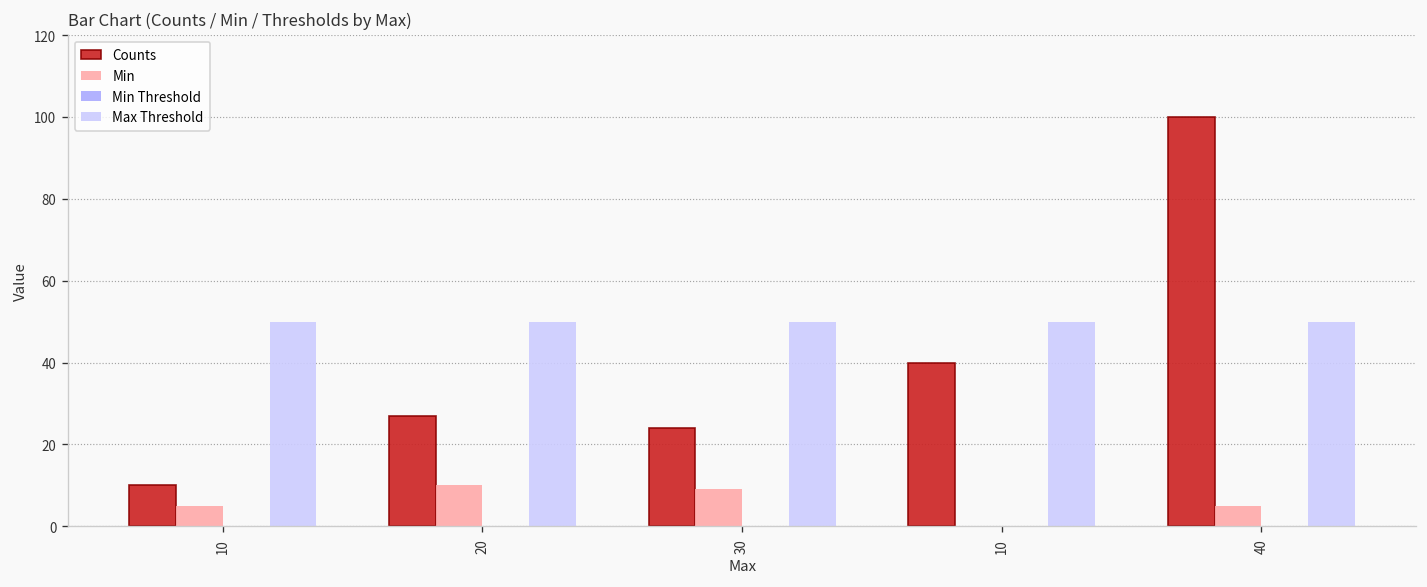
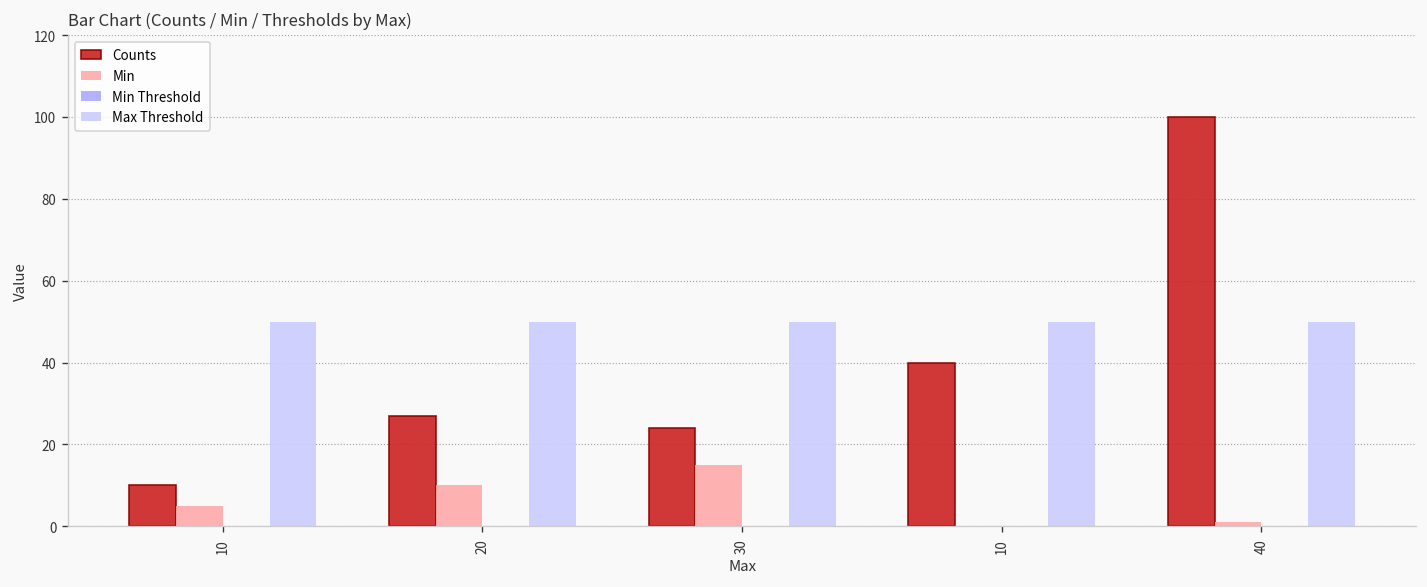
Min, 30: 9 -> 15
Min, 40: 5 -> 1
